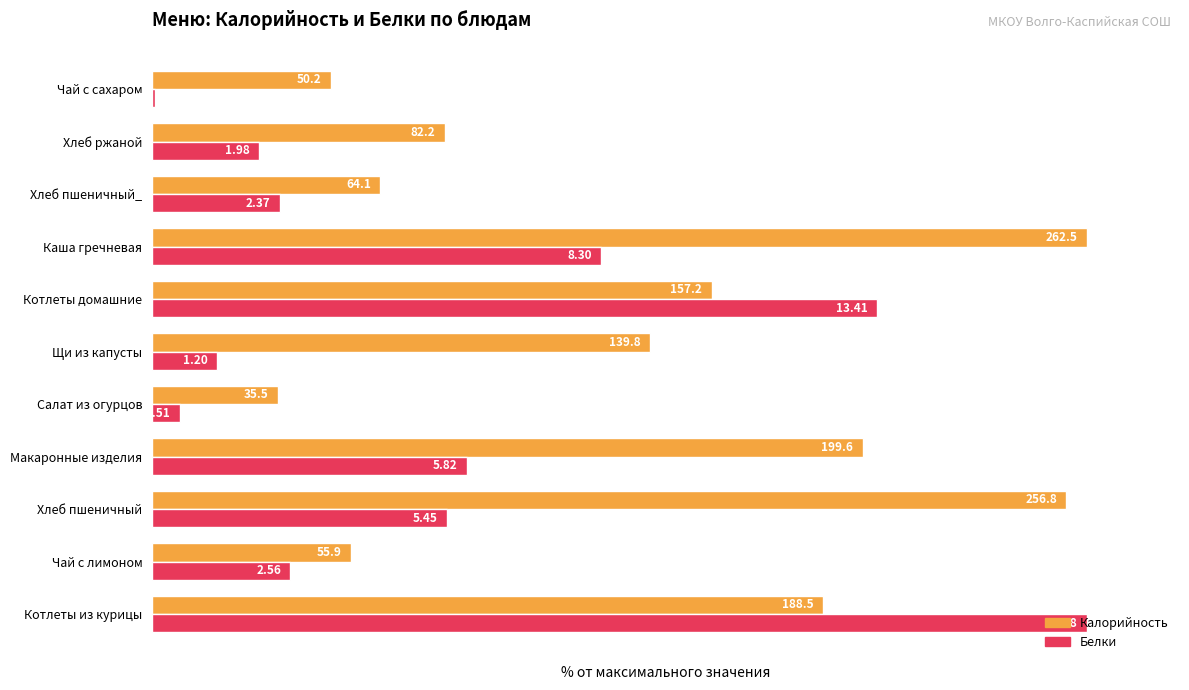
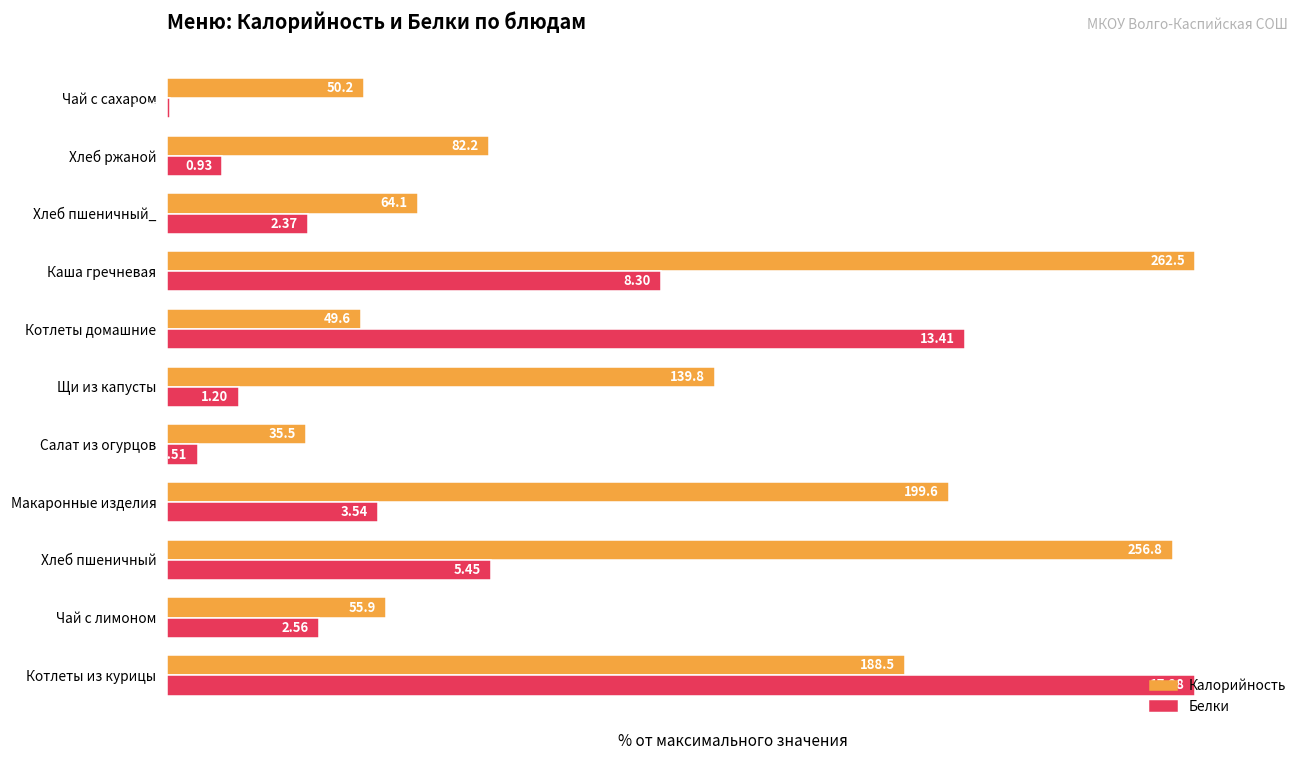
Белки, Хлеб ржаной: 1.98 -> 0.93
Калорийность, Котлеты домашние: 157.2 -> 49.6
Белки, Макаронные изделия: 5.82 -> 3.54
